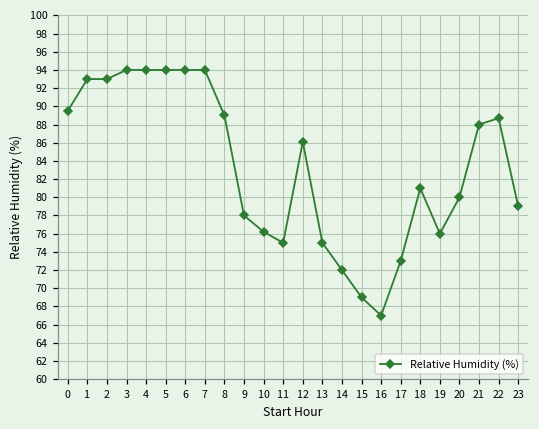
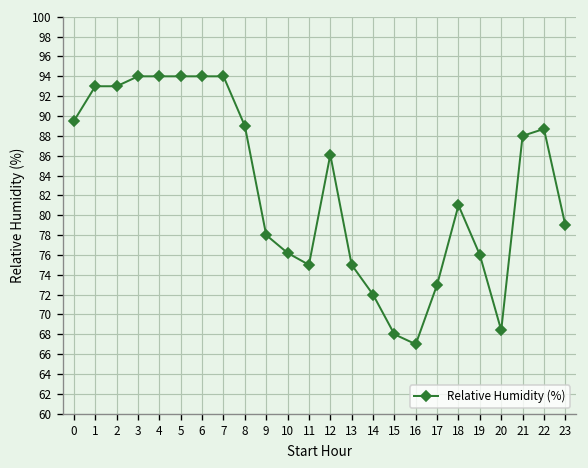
15: 69 -> 68
20: 80 -> 68
